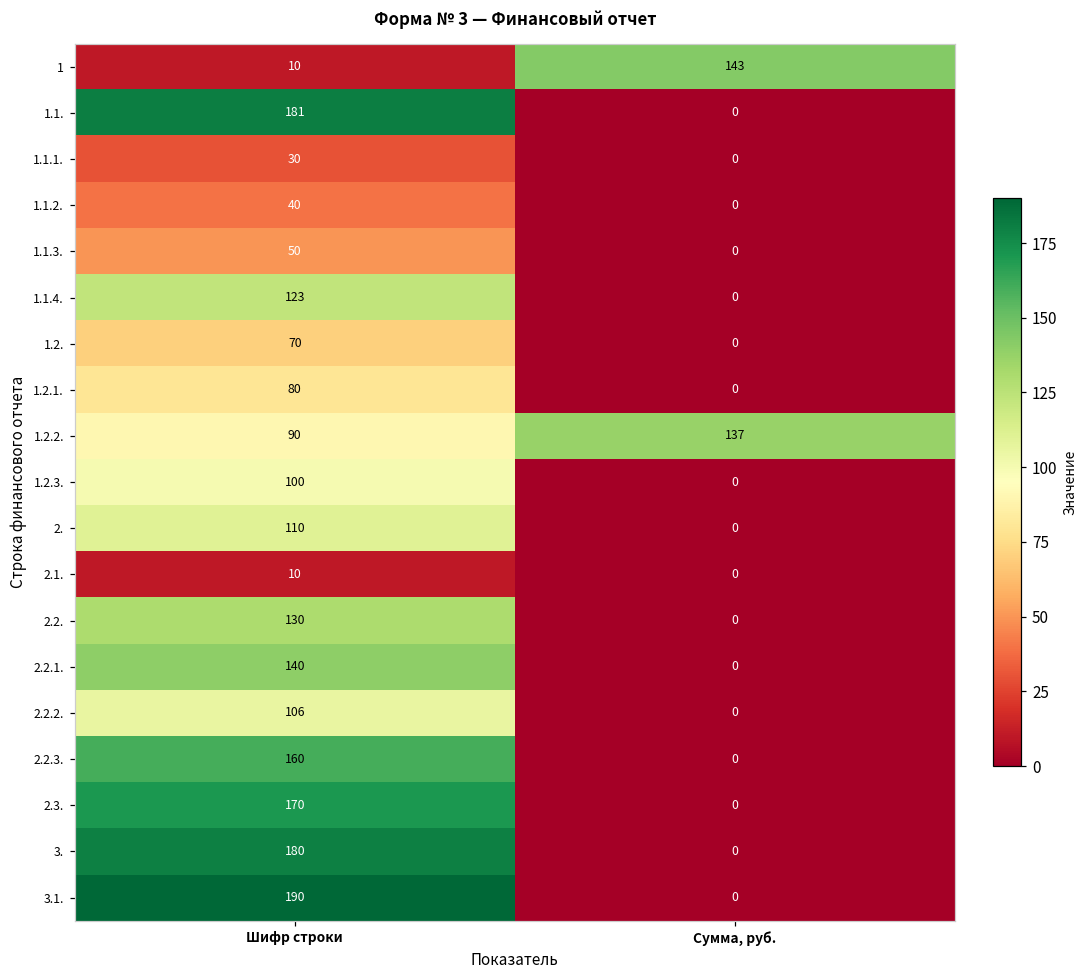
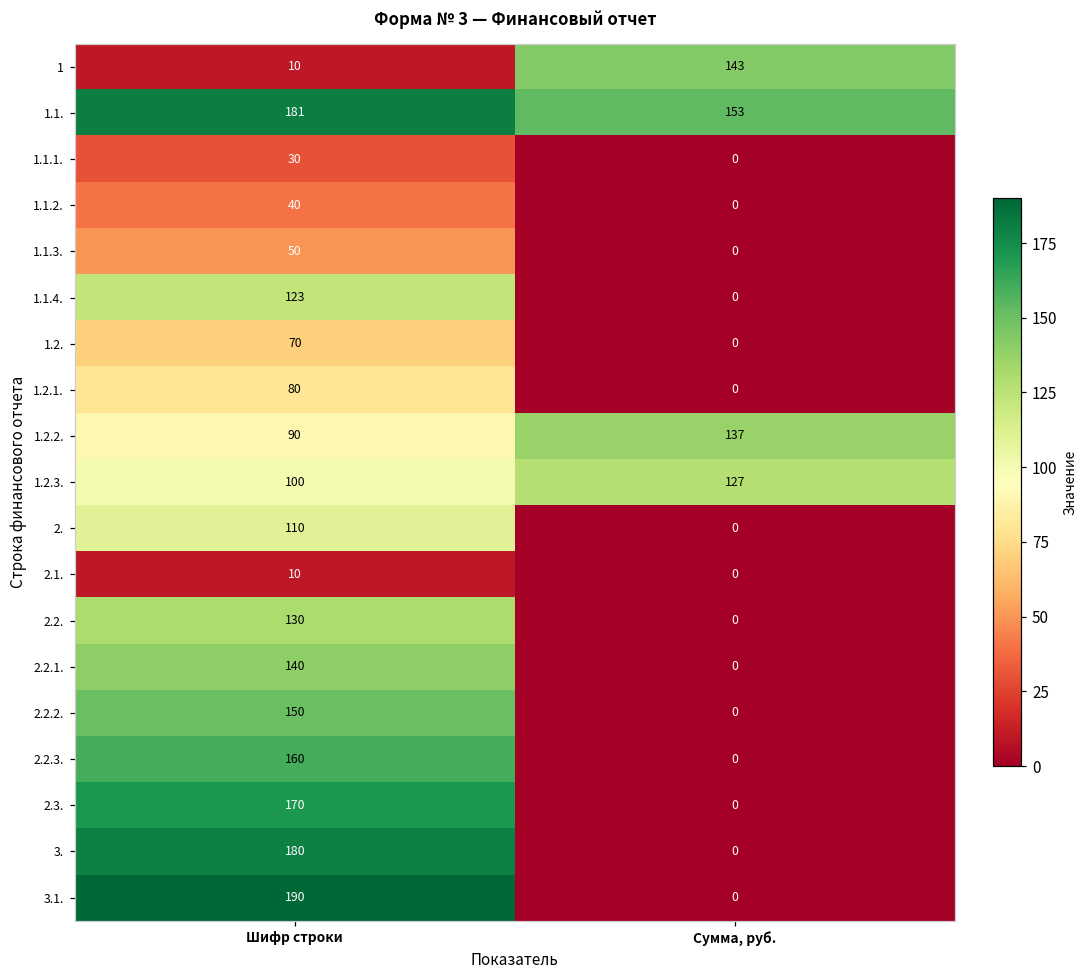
1.1., Сумма, руб.: 0 -> 153
1.2.3., Сумма, руб.: 0 -> 127
2.2.2., Шифр строки: 106 -> 150
